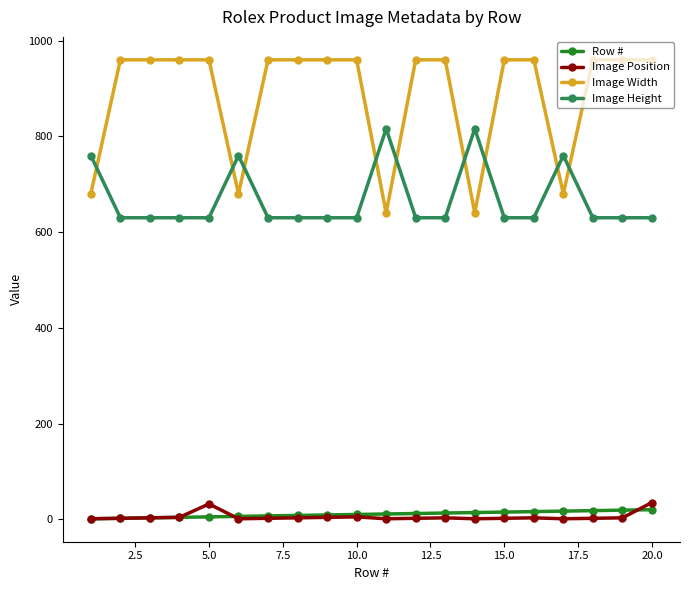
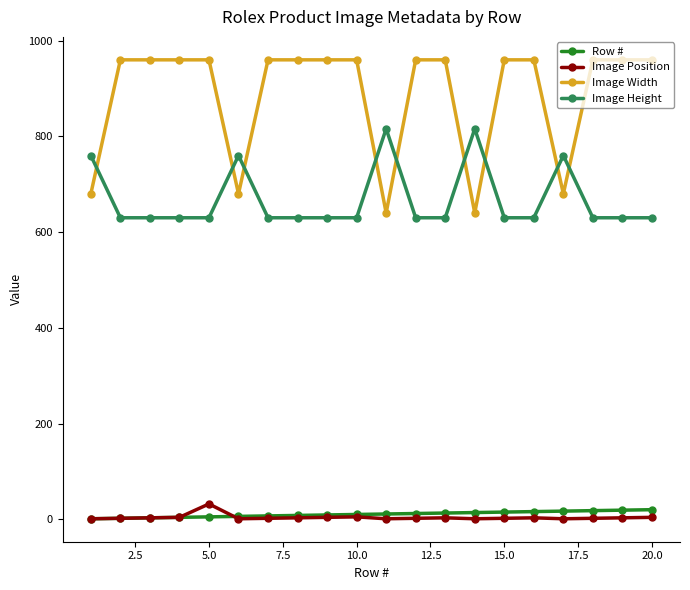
Image Position, 20.0: 40 -> 0
